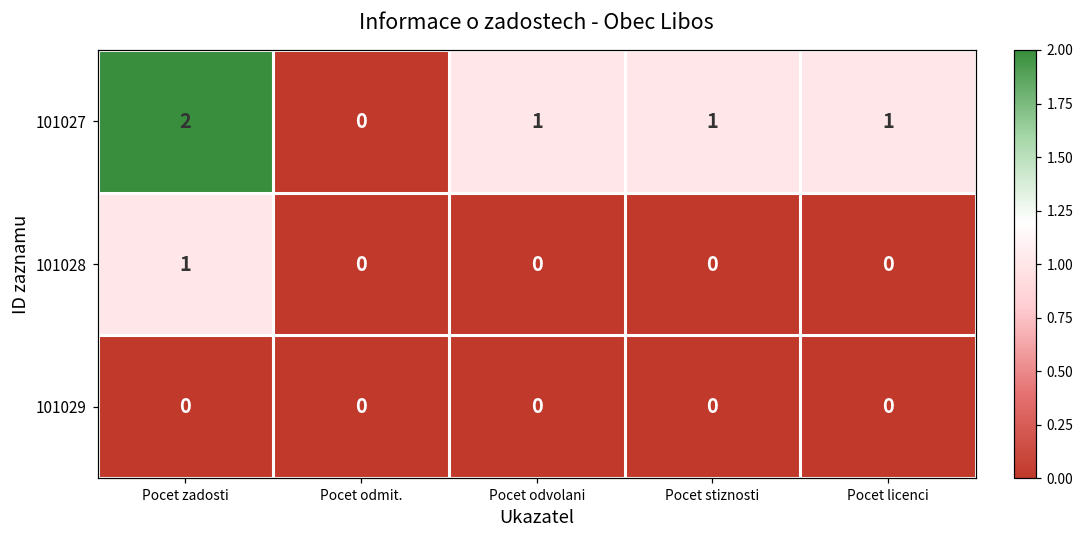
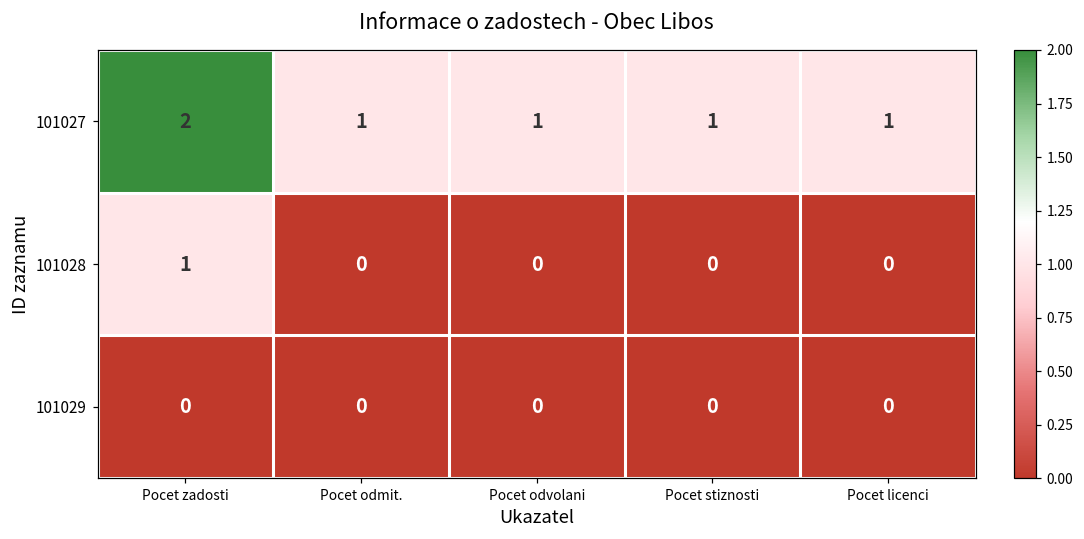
101027, Pocet odmit.: 0 -> 1
